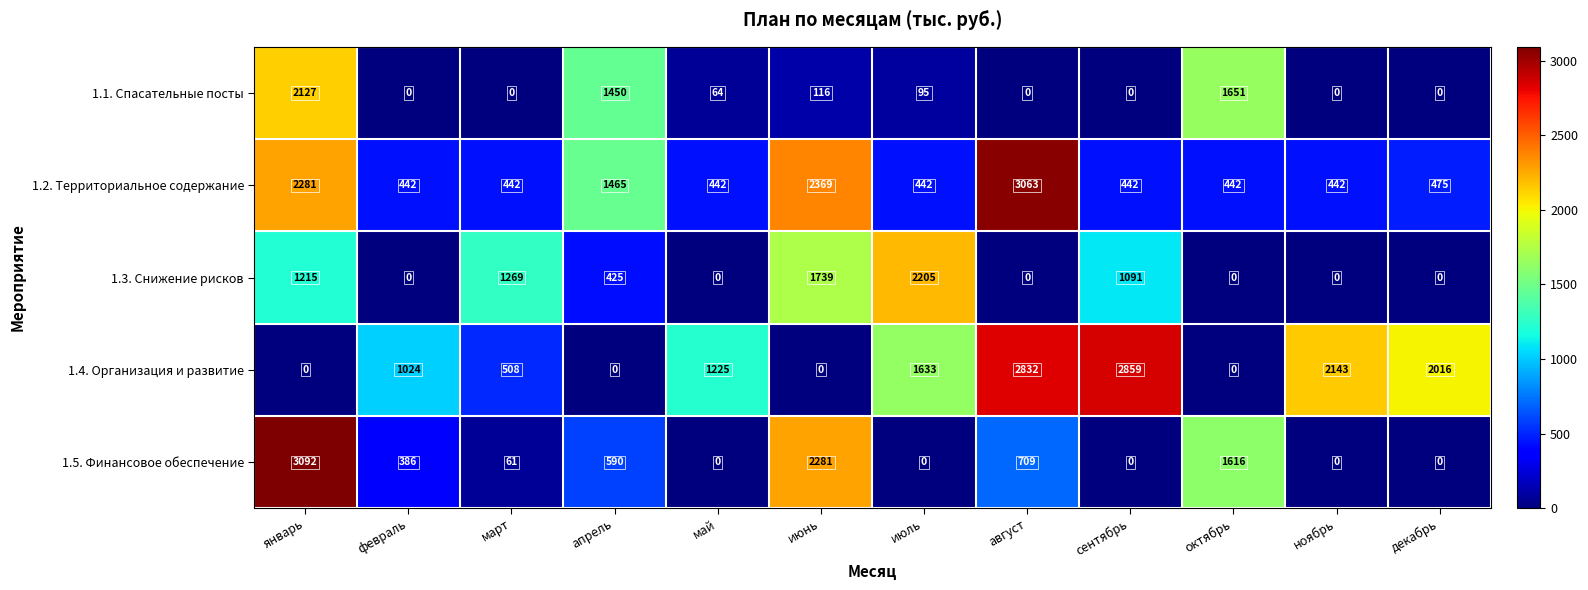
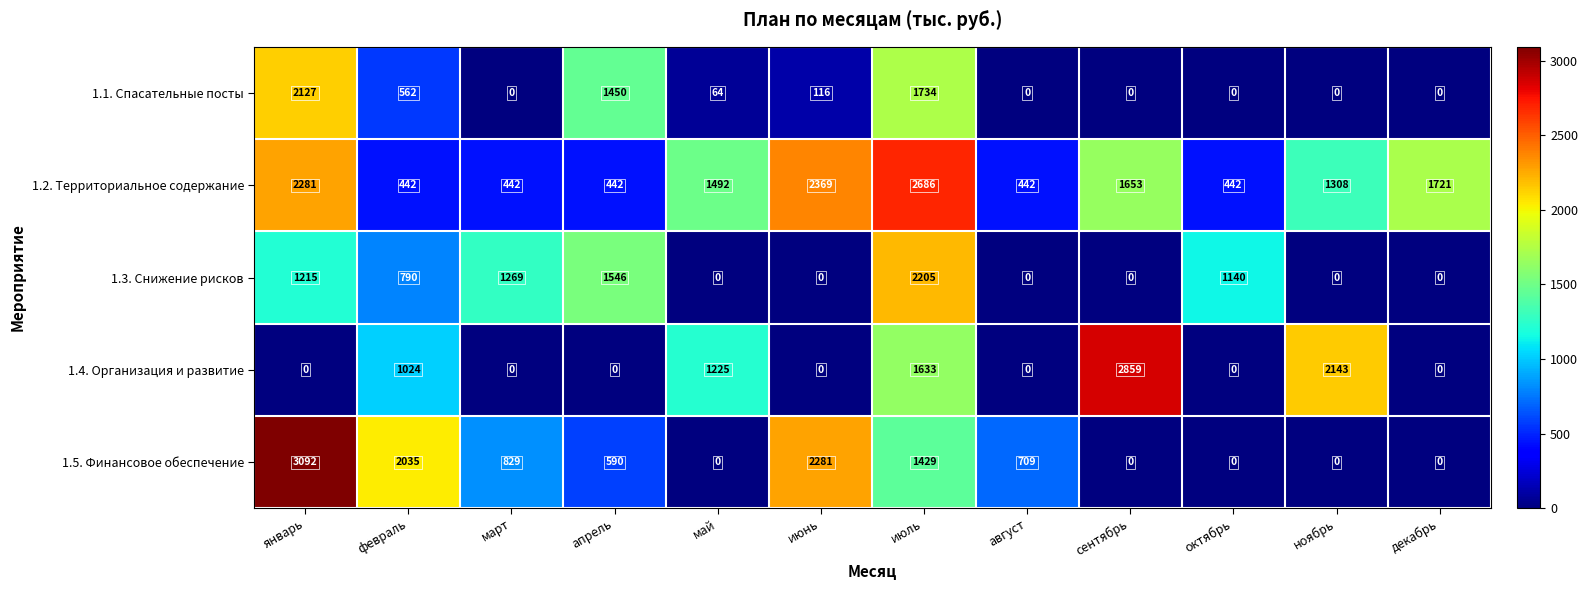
1.1. Спасательные посты, февраль: 0 -> 562
1.1. Спасательные посты, июль: 95 -> 1734
1.1. Спасательные посты, октябрь: 1651 -> 0
1.2. Территориальное содержание, апрель: 1465 -> 442
1.2. Территориальное содержание, май: 442 -> 1492
1.2. Территориальное содержание, июль: 442 -> 2686
1.2. Территориальное содержание, август: 3063 -> 442
1.2. Территориальное содержание, сентябрь: 442 -> 1653
1.2. Территориальное содержание, ноябрь: 442 -> 1308
1.2. Территориальное содержание, декабрь: 475 -> 1721
1.3. Снижение рисков, февраль: 0 -> 790
1.3. Снижение рисков, апрель: 425 -> 1546
1.3. Снижение рисков, июнь: 1739 -> 0
1.3. Снижение рисков, сентябрь: 1091 -> 0
1.3. Снижение рисков, октябрь: 0 -> 1140
1.4. Организация и развитие, март: 508 -> 0
1.4. Организация и развитие, август: 2832 -> 0
1.4. Организация и развитие, декабрь: 2016 -> 0
1.5. Финансовое обеспечение, февраль: 386 -> 2035
1.5. Финансовое обеспечение, март: 61 -> 829
1.5. Финансовое обеспечение, июль: 0 -> 1429
1.5. Финансовое обеспечение, октябрь: 1616 -> 0
